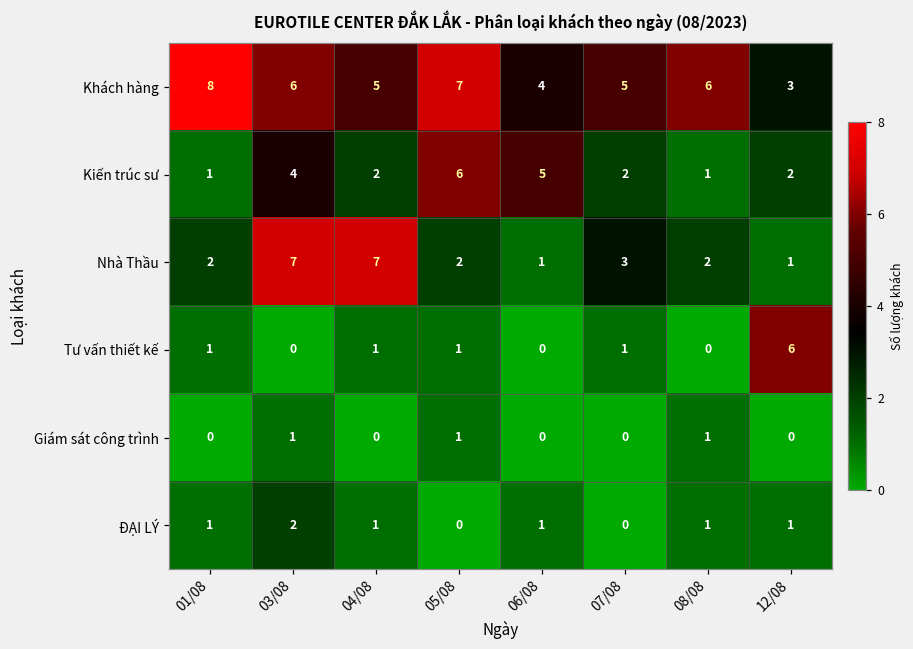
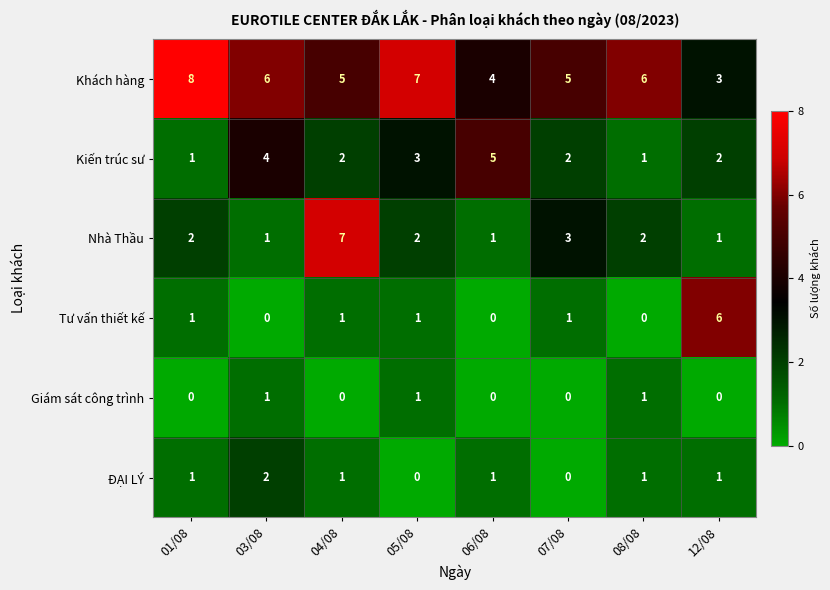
Kiến trúc sư, 05/08: 6 -> 3
Nhà Thầu, 03/08: 7 -> 1
